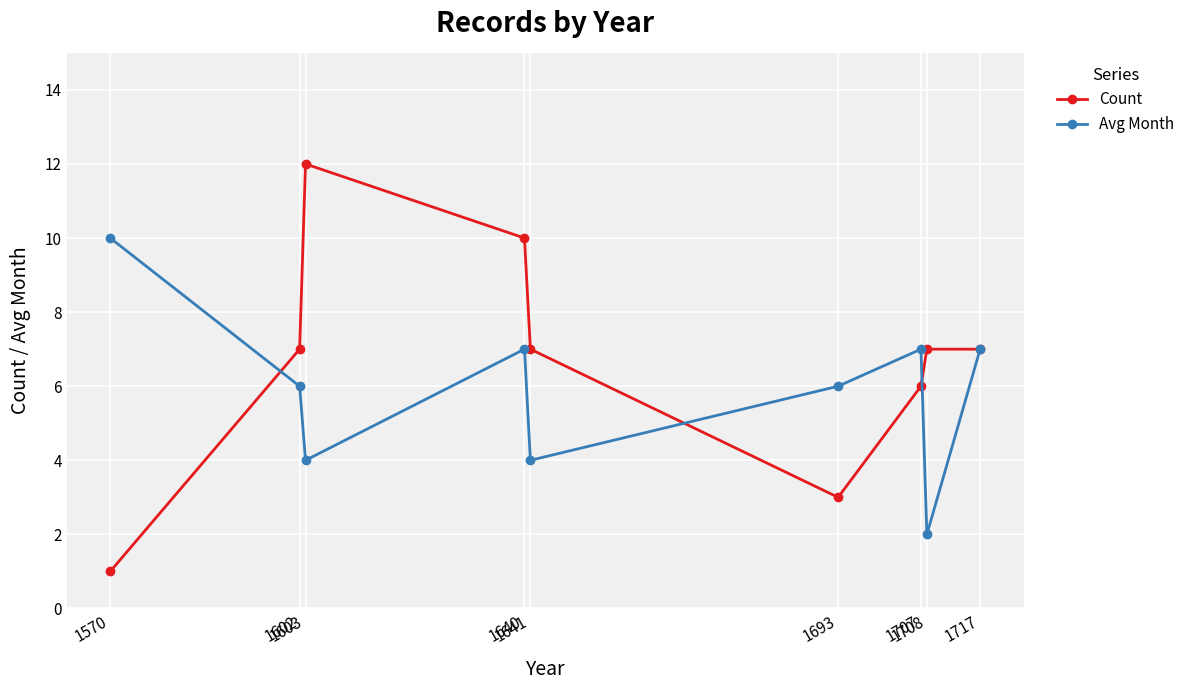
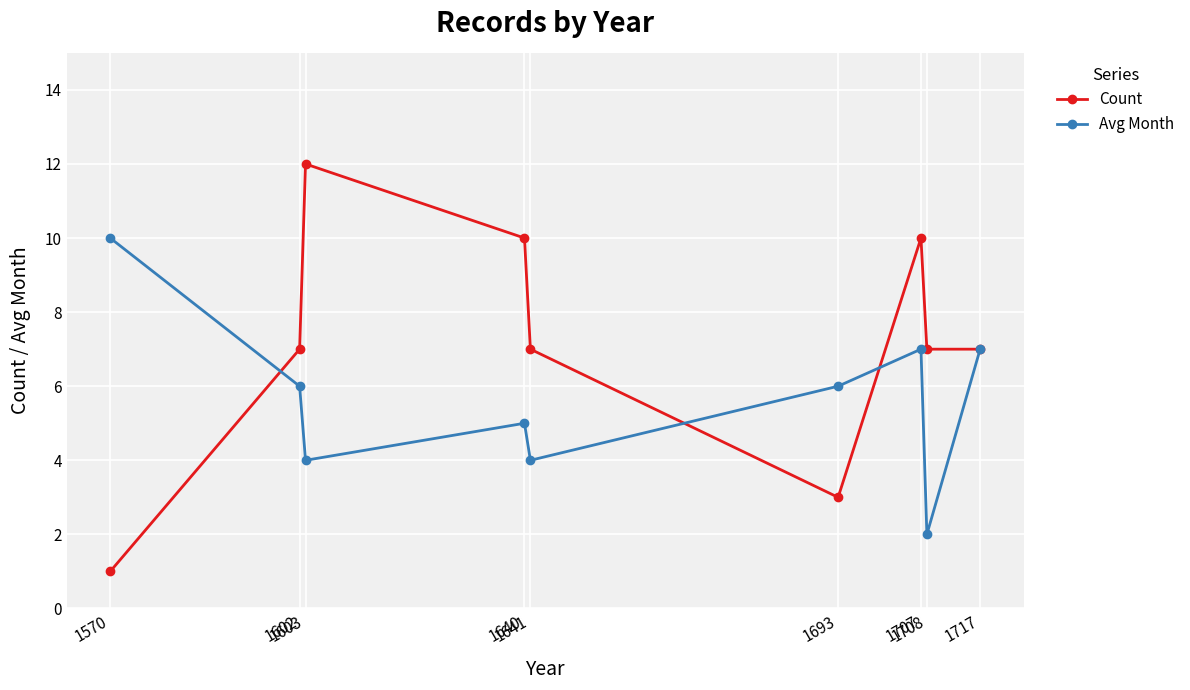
Avg Month, 1640: 7 -> 5
Count, 1707: 6 -> 10
